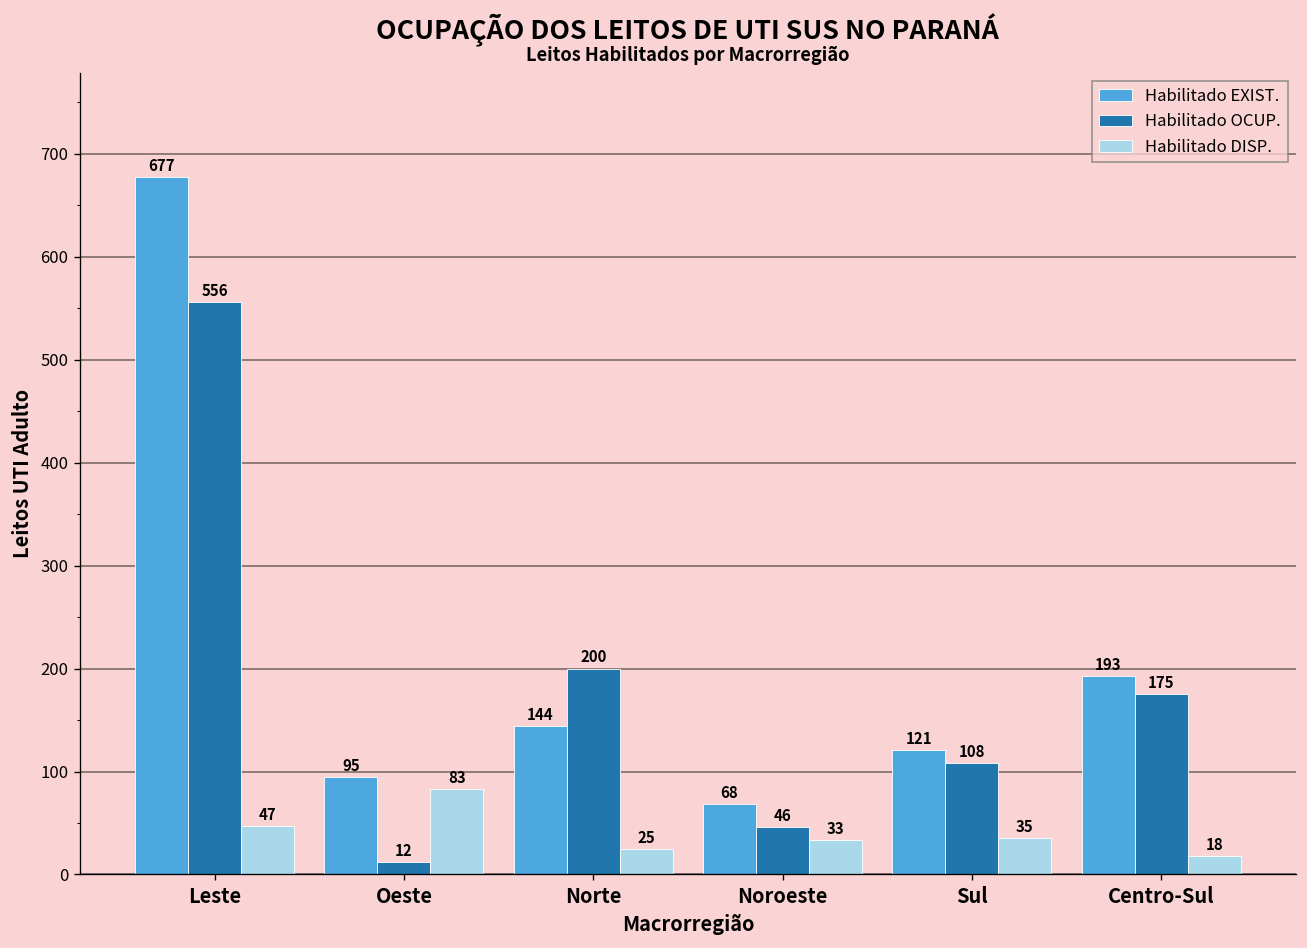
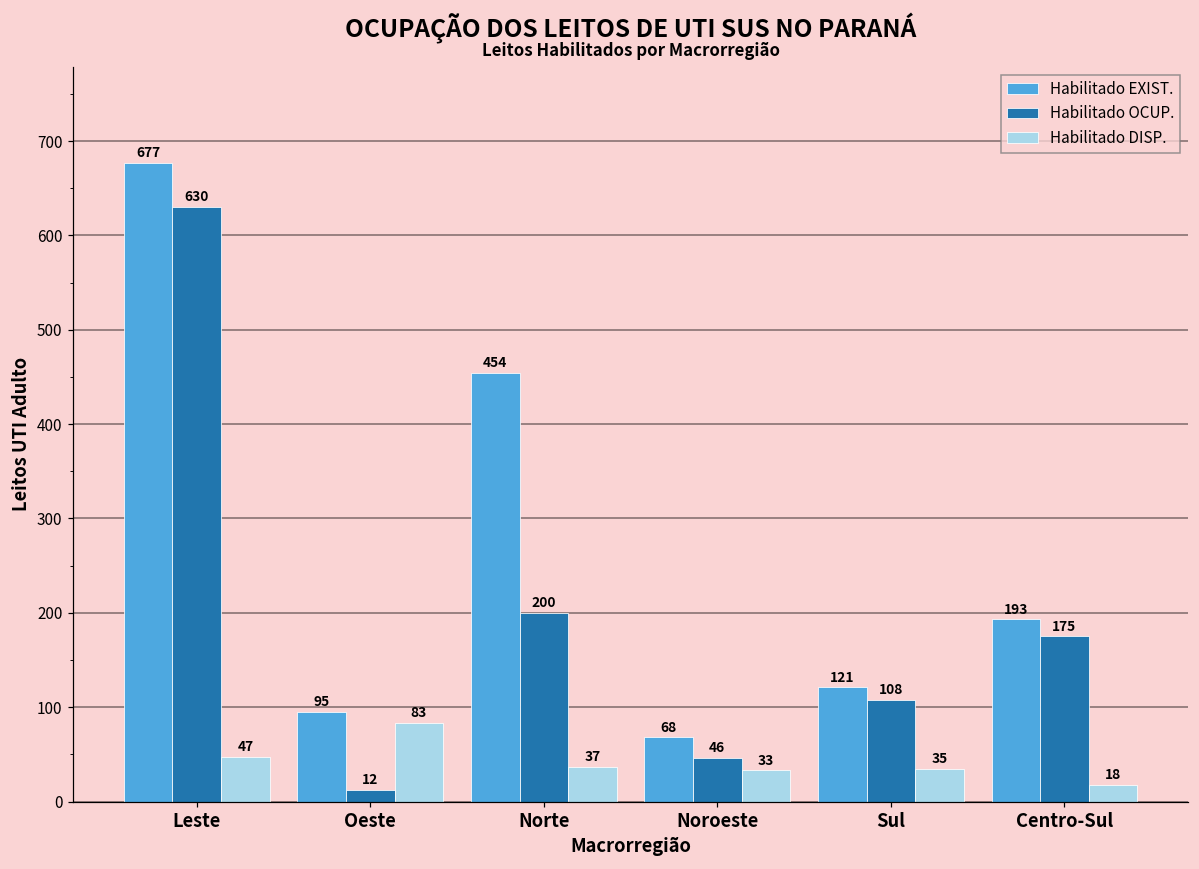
Habilitado OCUP., Leste: 556 -> 630
Habilitado EXIST., Norte: 144 -> 454
Habilitado DISP., Norte: 25 -> 37
